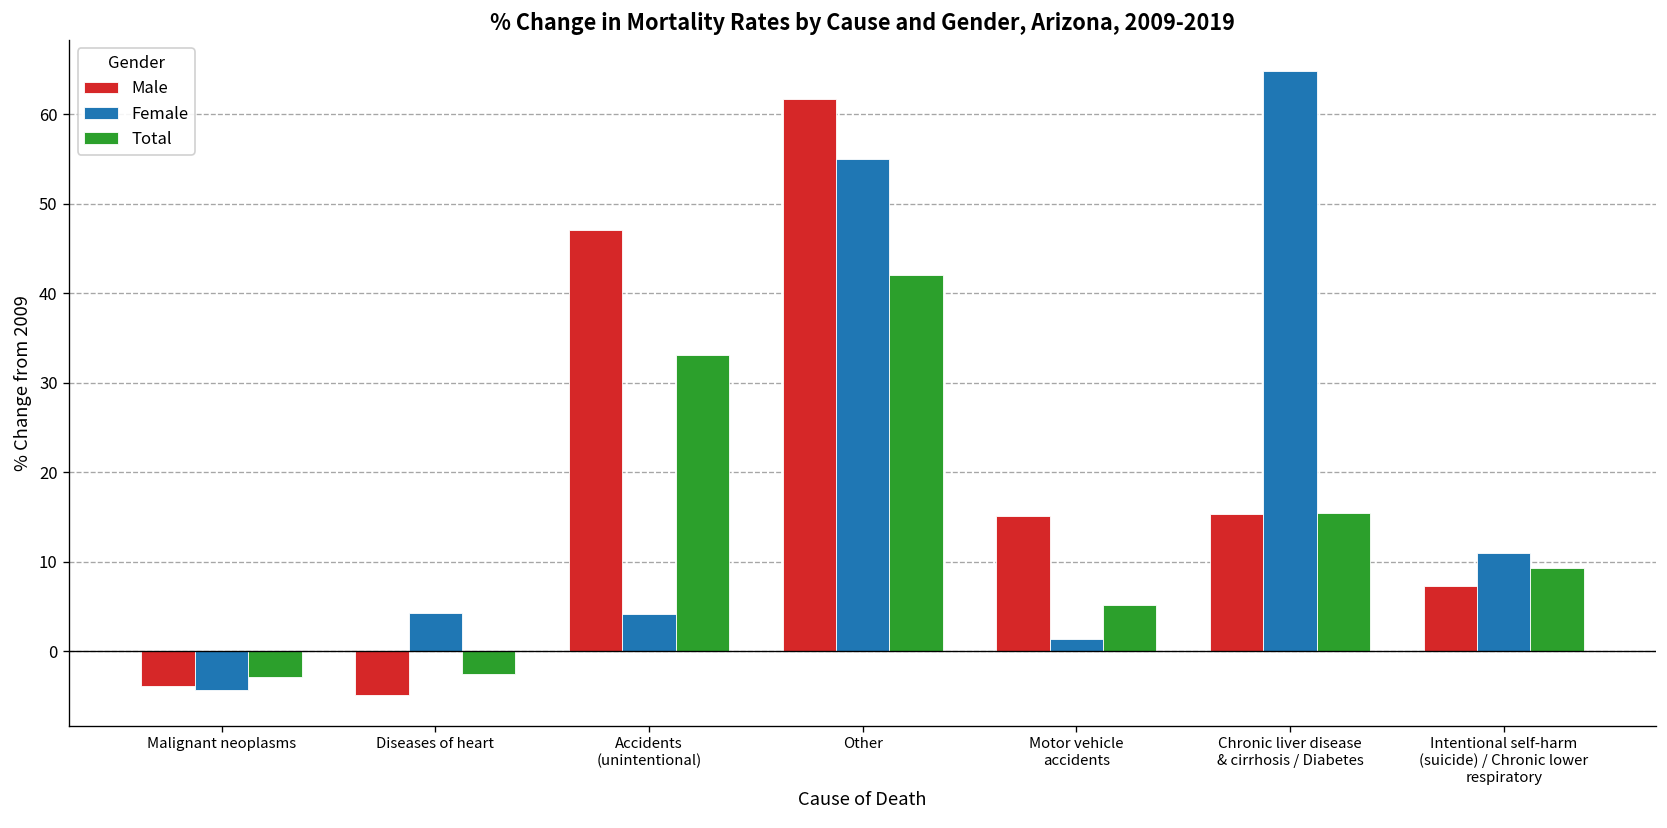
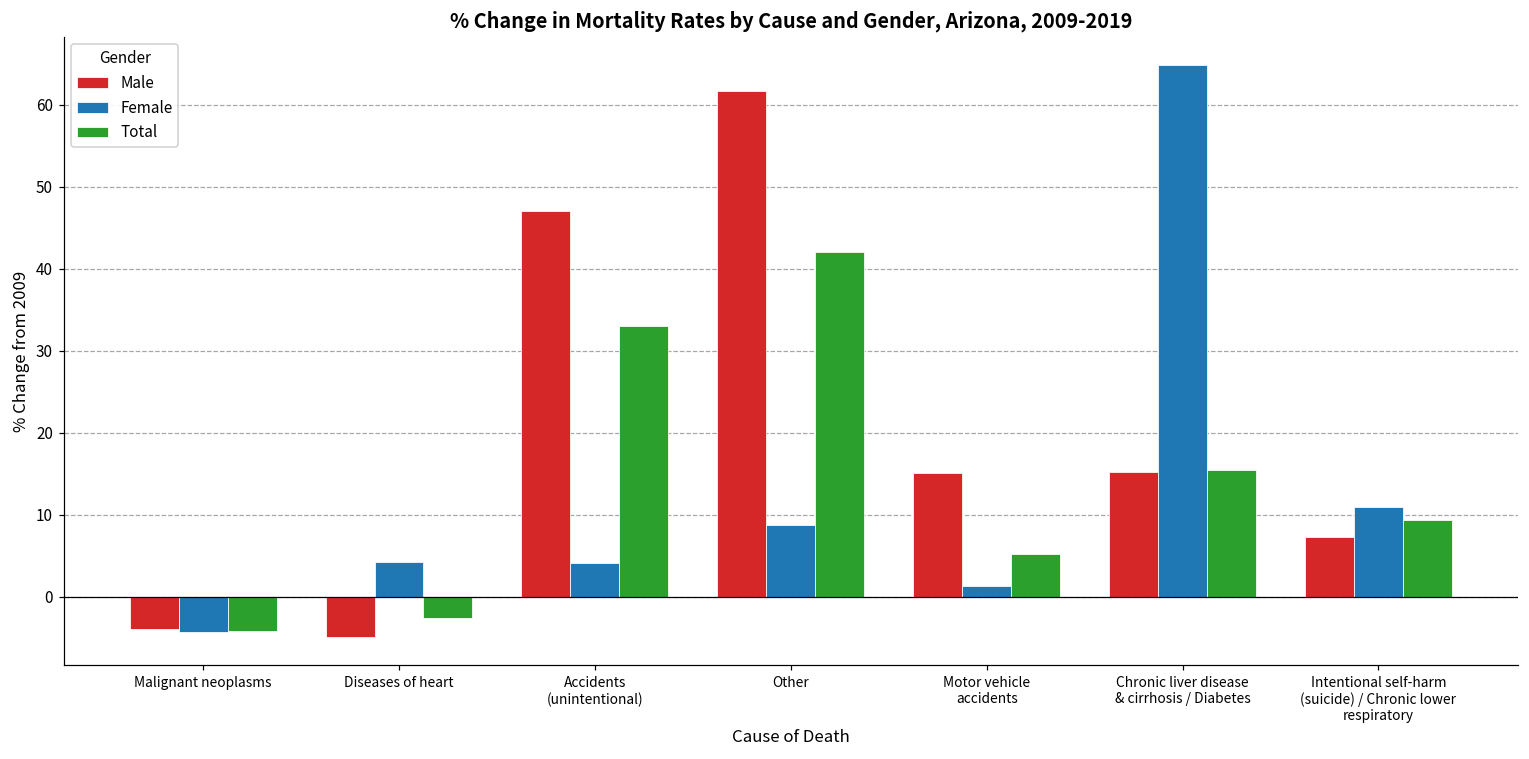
Total, Malignant neoplasms: -3 -> -4
Female, Other: 55 -> 9
